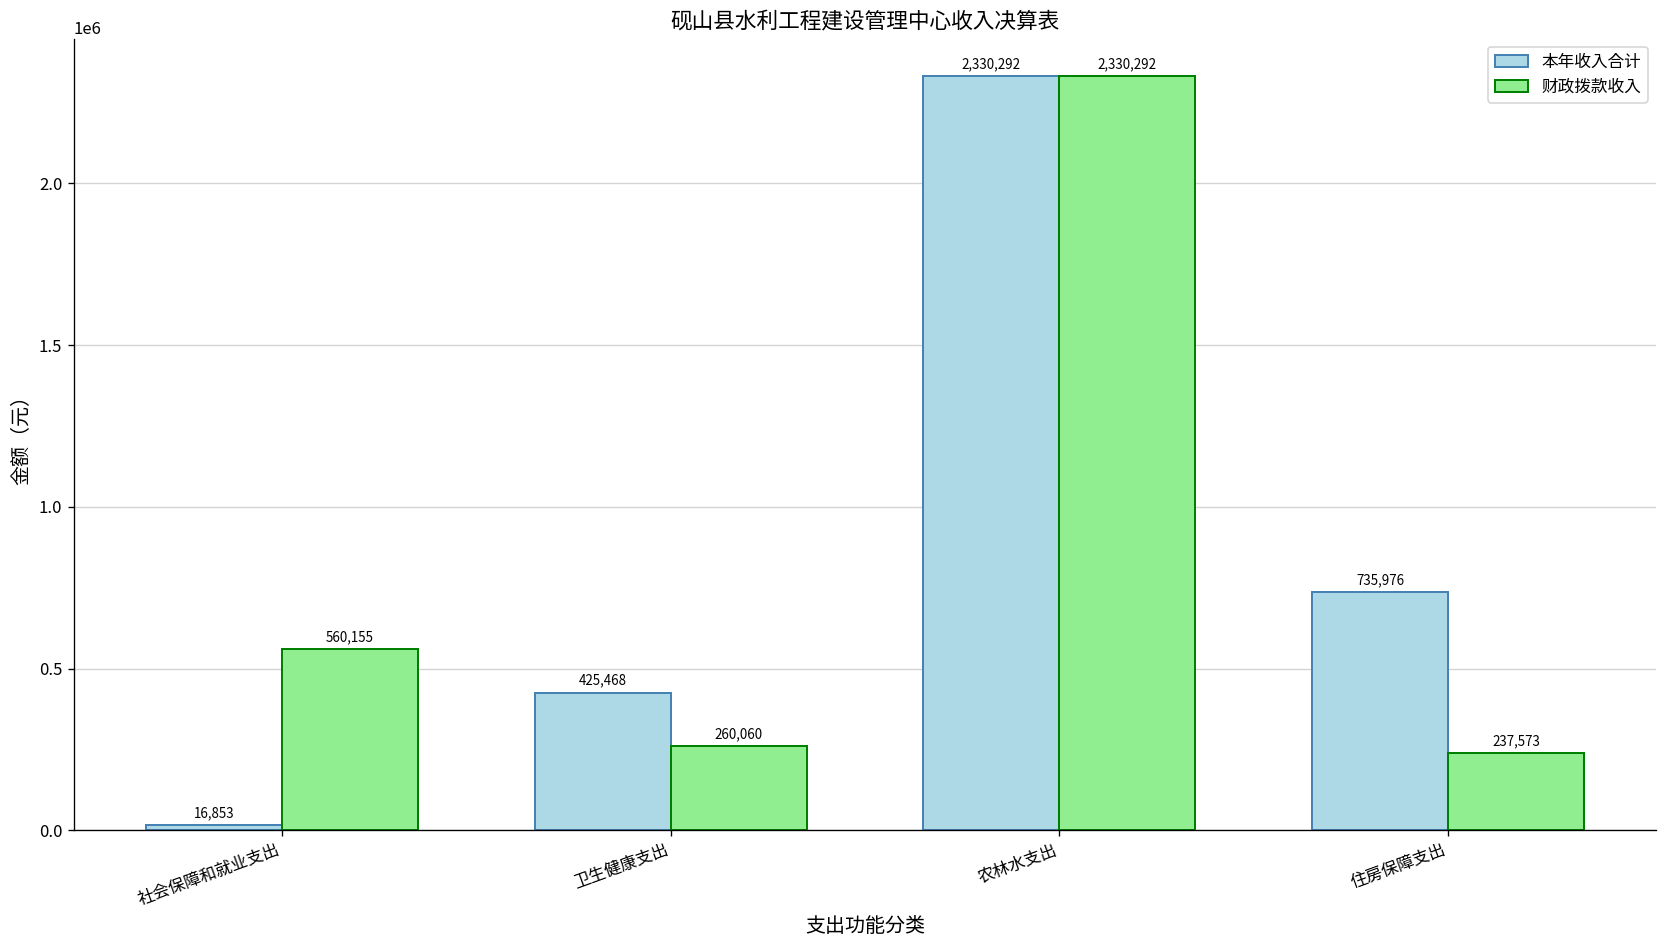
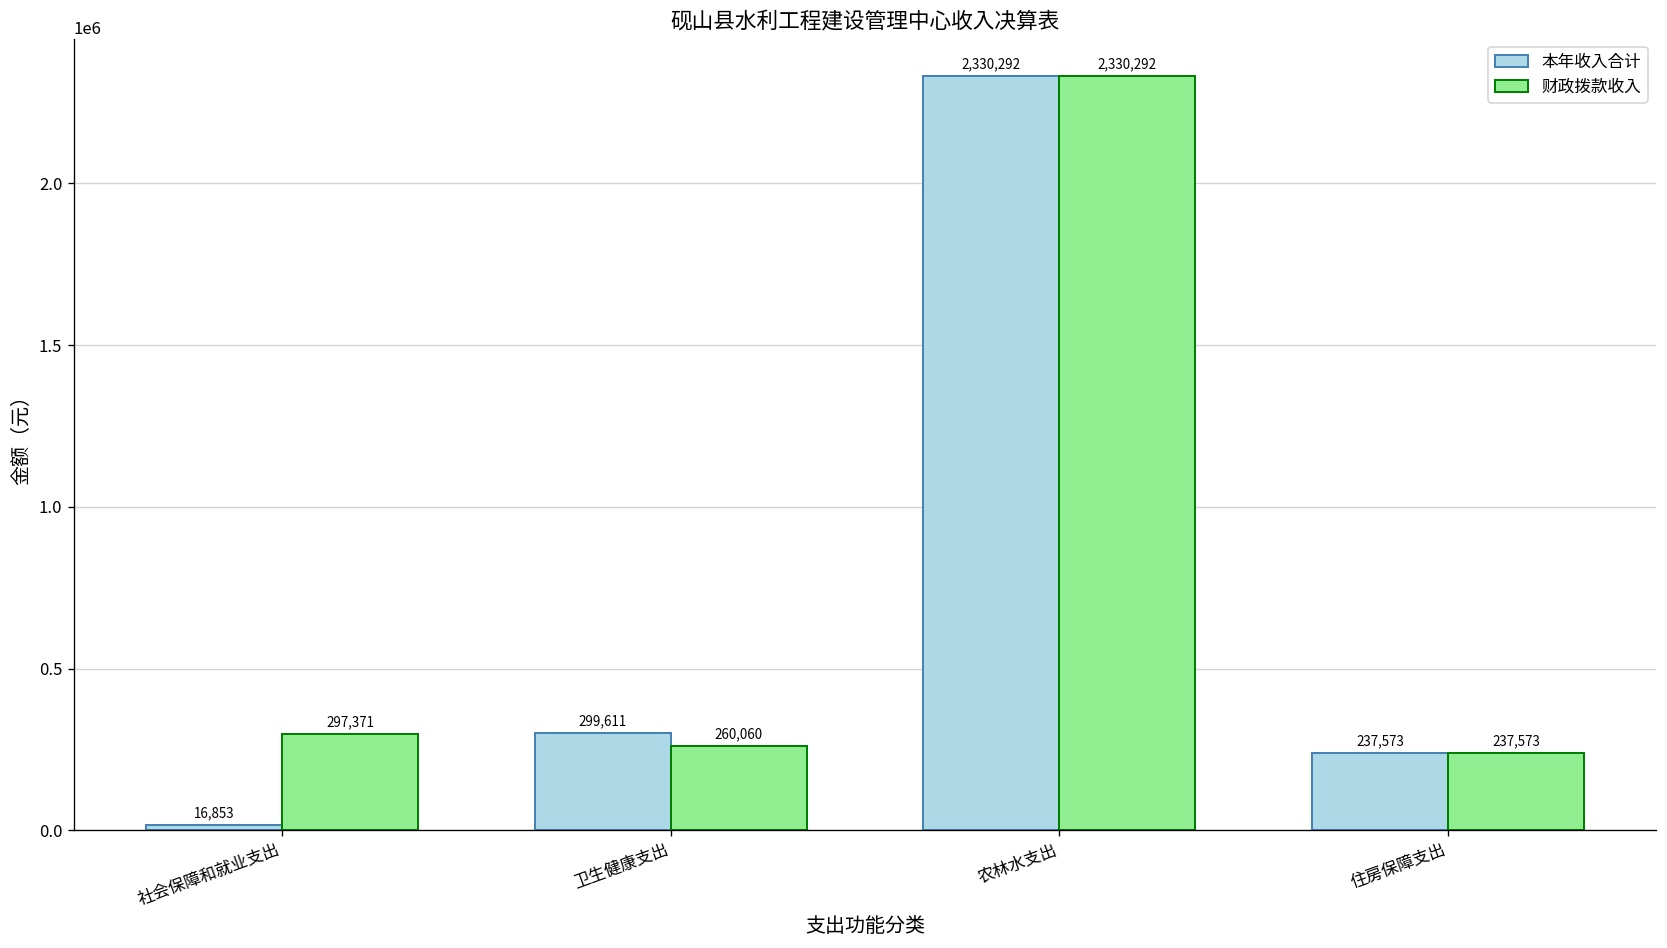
财政拨款收入, 社会保障和就业支出: 560,155 -> 297,371
本年收入合计, 卫生健康支出: 425,468 -> 299,611
本年收入合计, 住房保障支出: 735,976 -> 237,573
